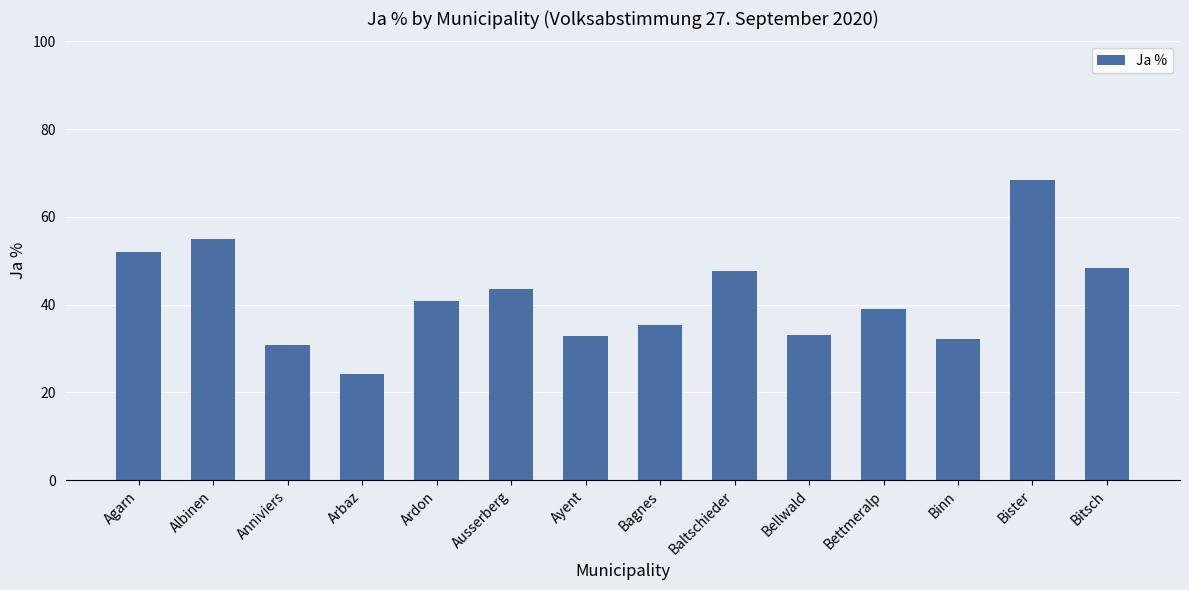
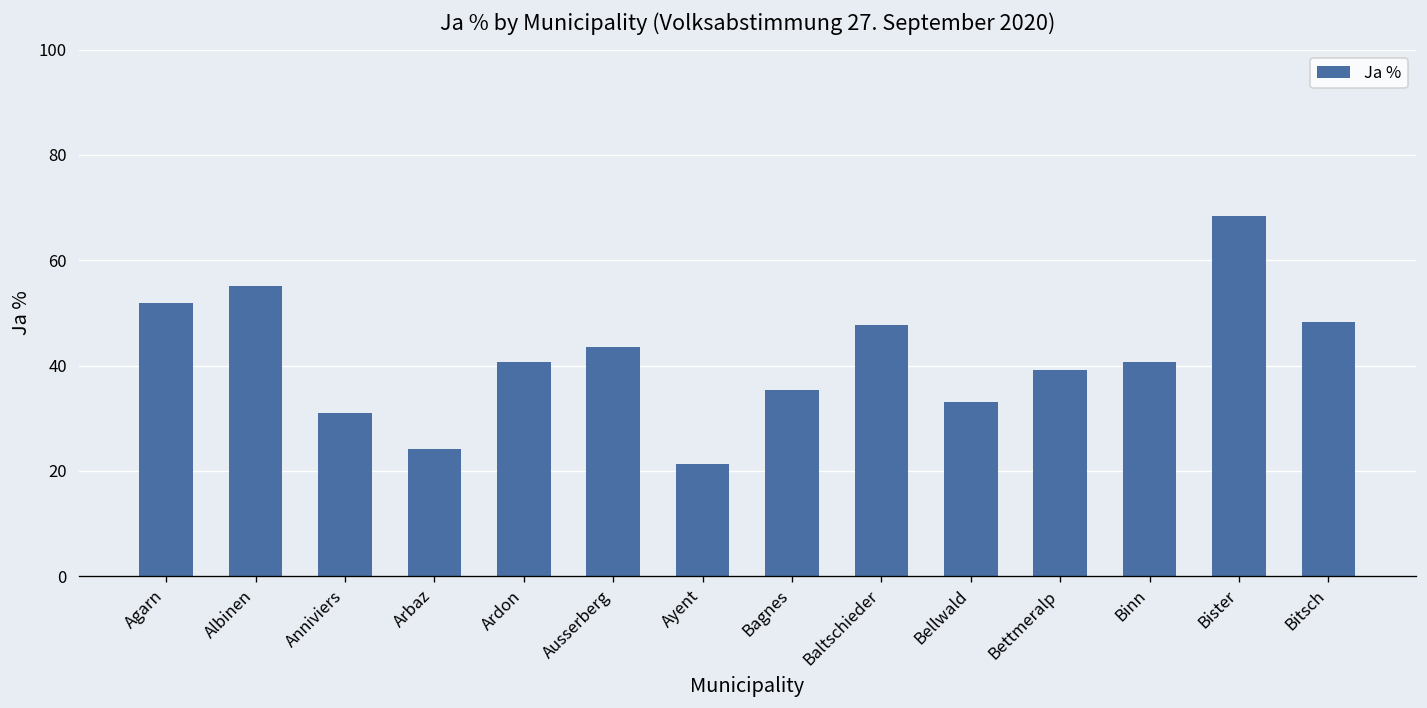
Ayent: 33 -> 21
Binn: 32 -> 41
